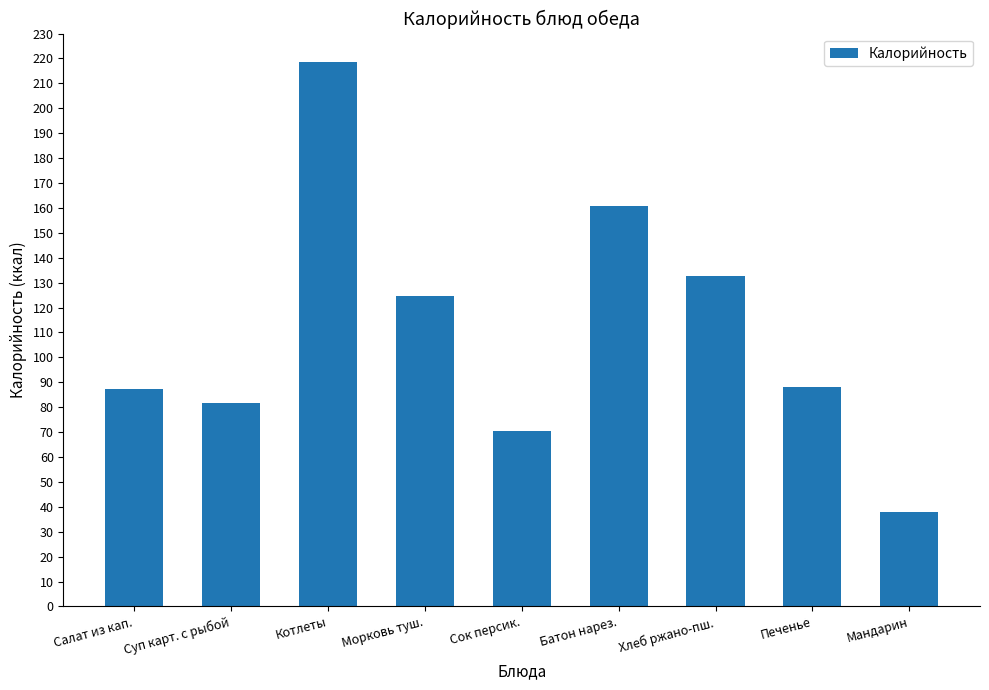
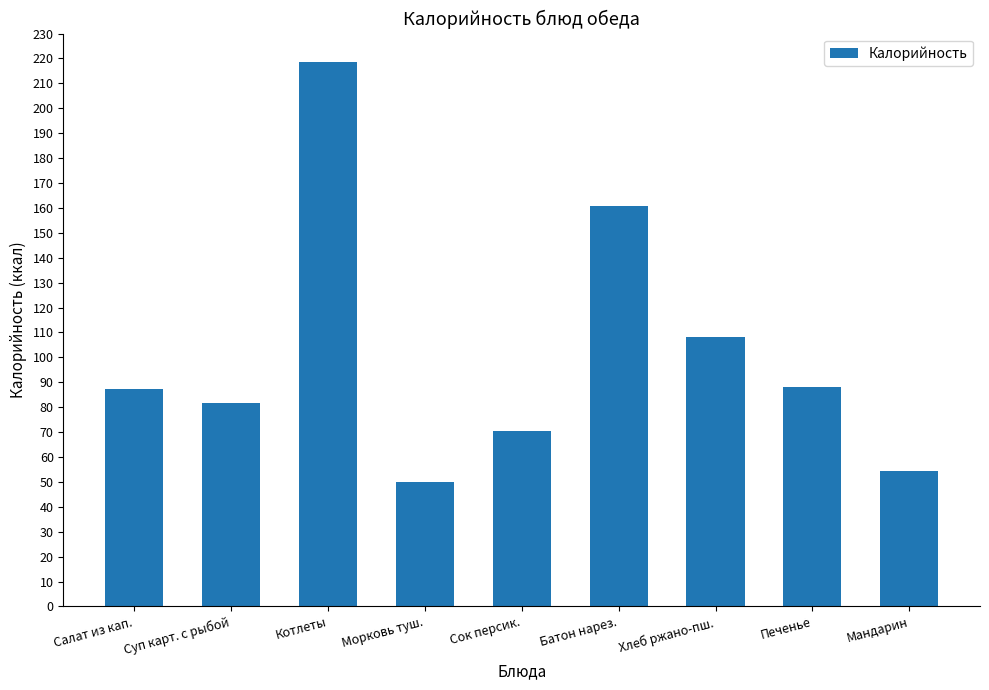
Морковь туш.: 125 -> 50
Хлеб ржано-пш.: 133 -> 108
Мандарин: 38 -> 54
